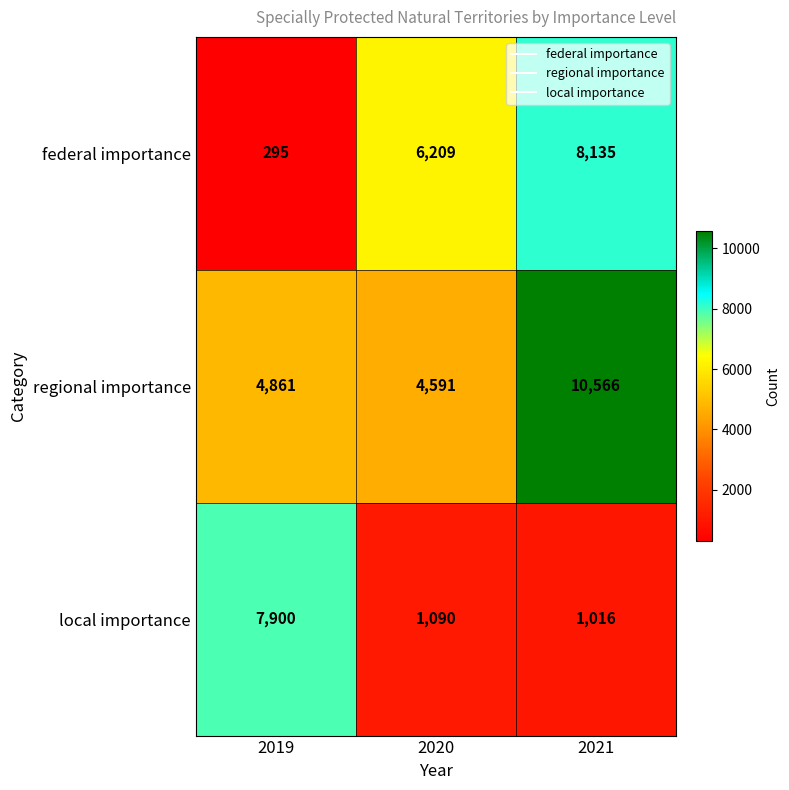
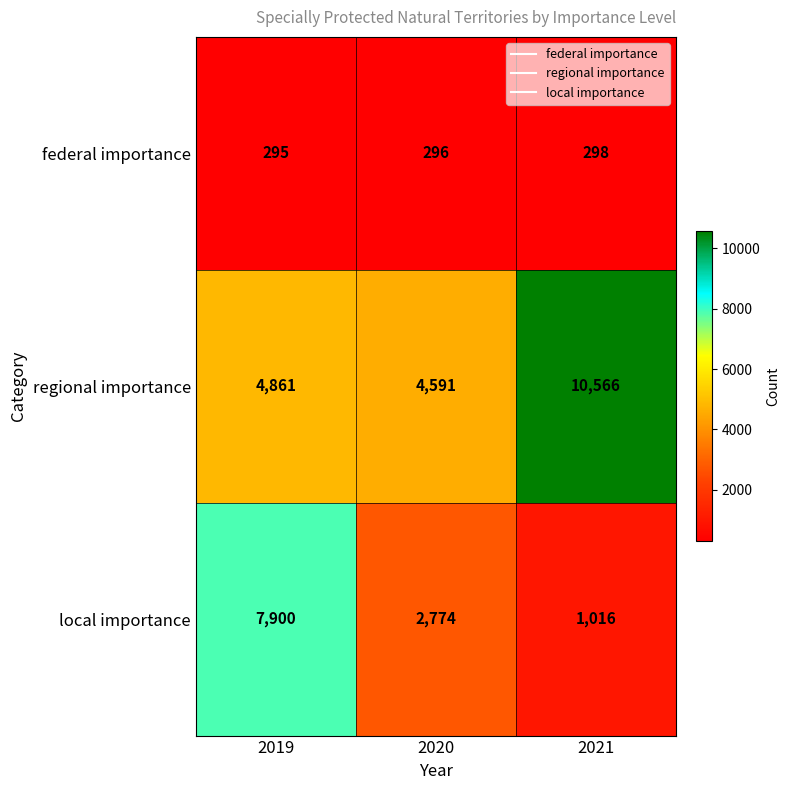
federal importance, 2020: 6,209 -> 296
federal importance, 2021: 8,135 -> 298
local importance, 2020: 1,090 -> 2,774
